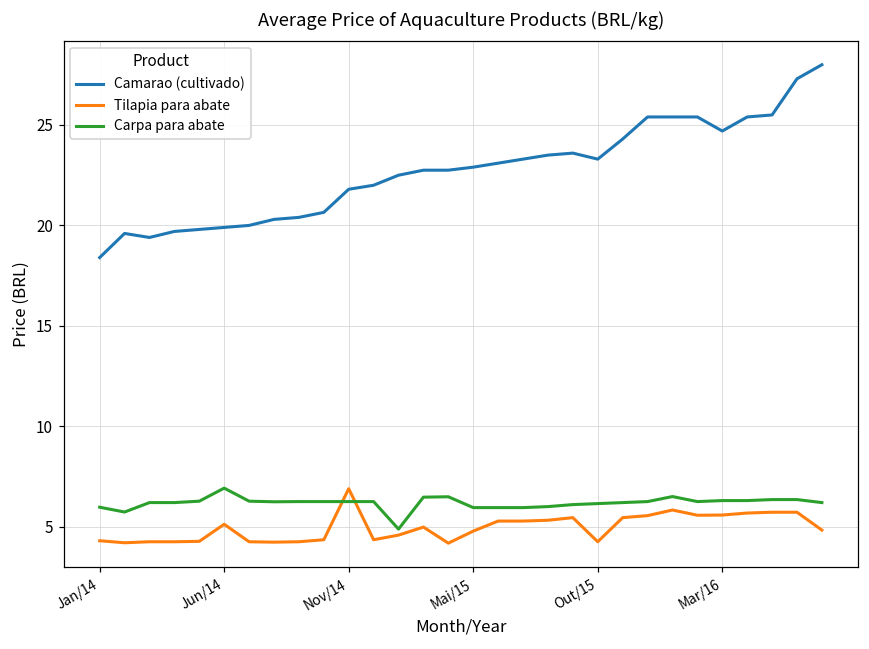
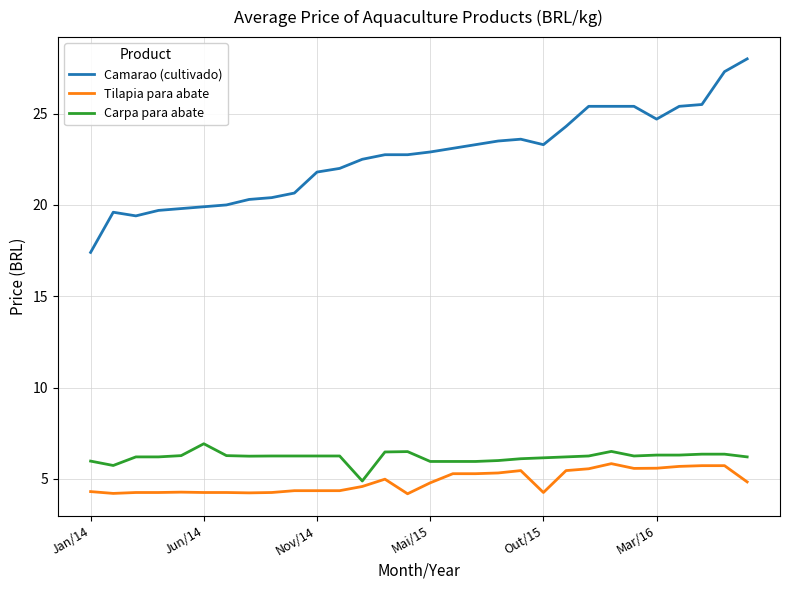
Camarao (cultivado), Jan/14: 18.4 -> 17.4
Tilapia para abate, Jun/14: 5.1 -> 4.3
Tilapia para abate, Nov/14: 6.9 -> 4.4
